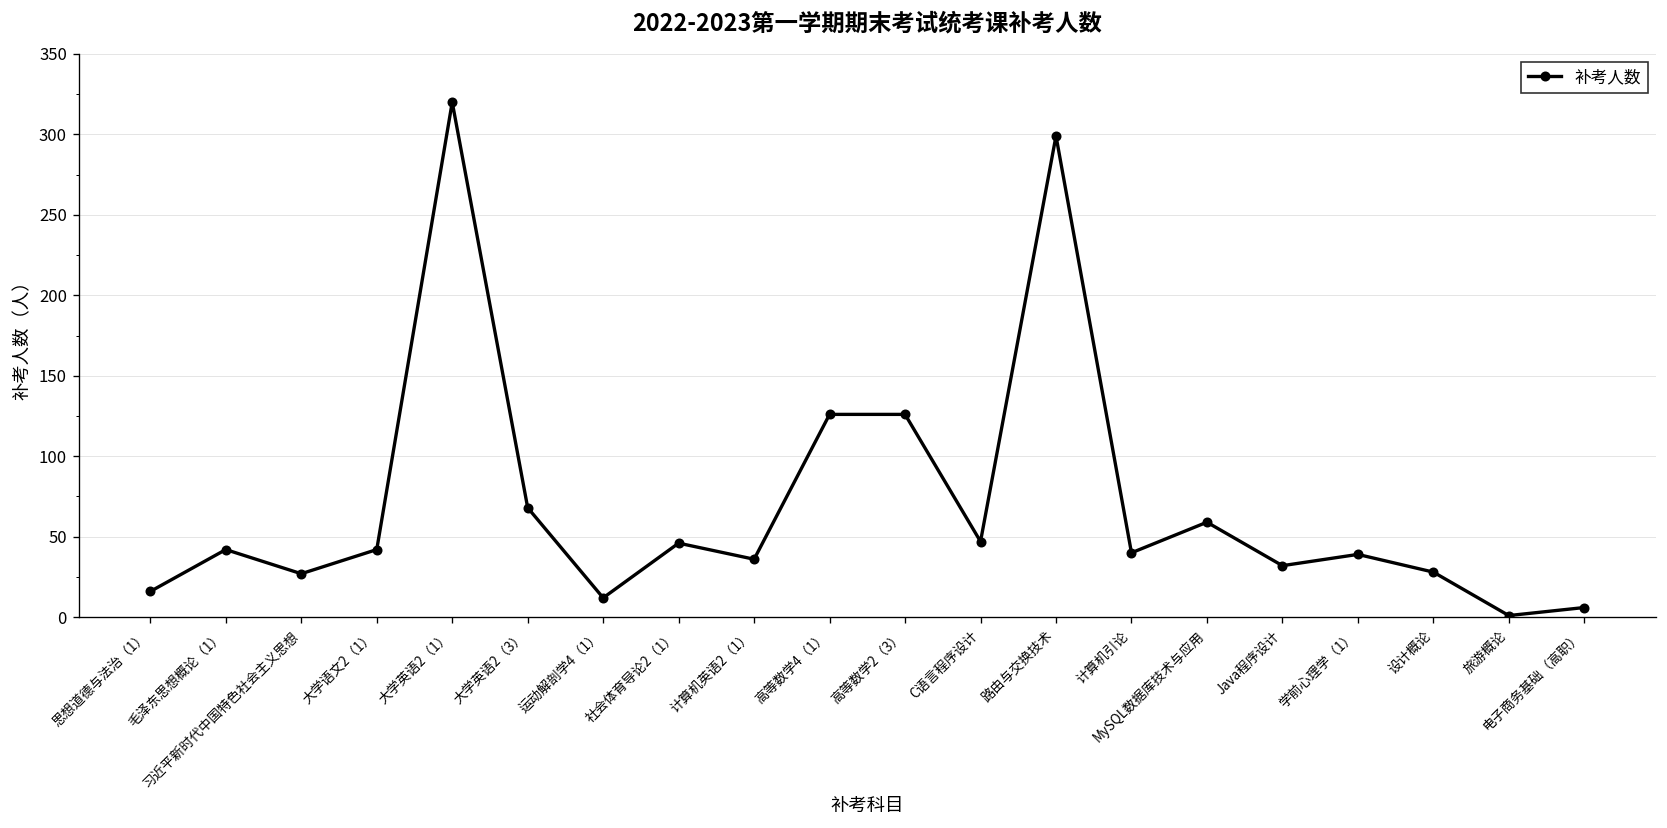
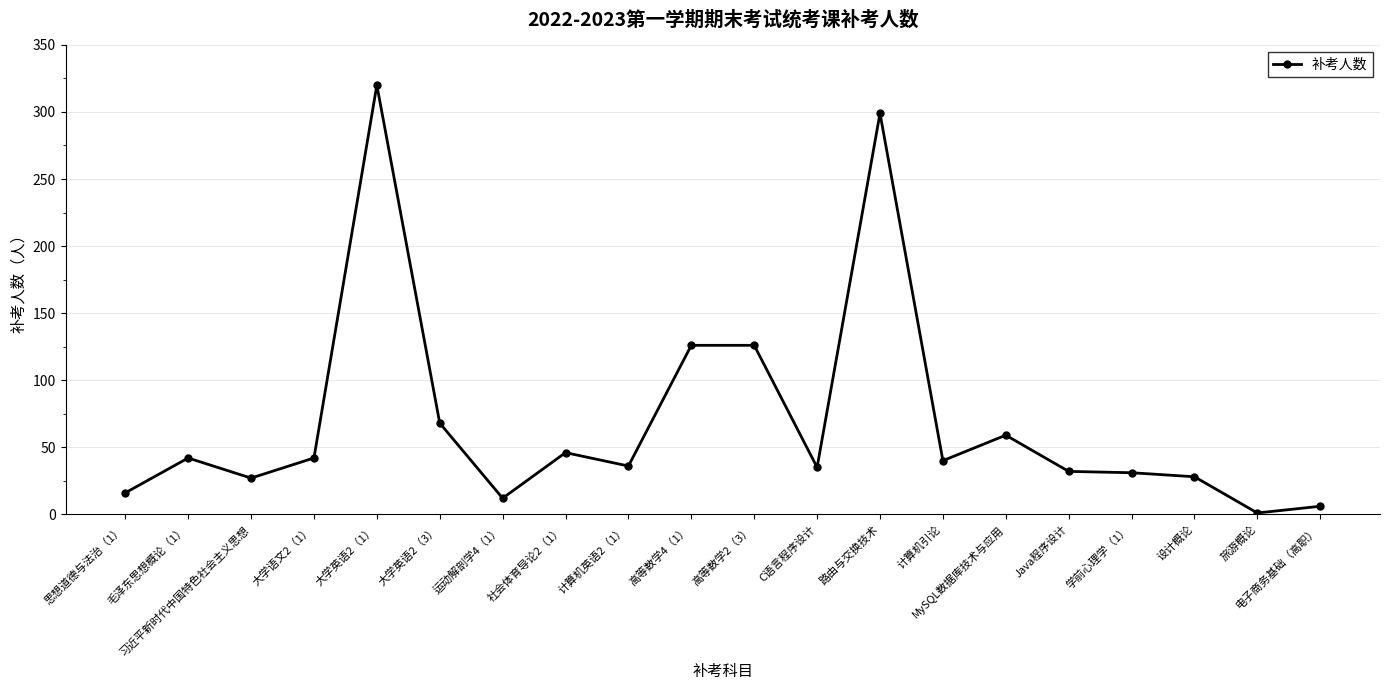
C语言程序设计: 47 -> 35
学前心理学（1）: 39 -> 31
